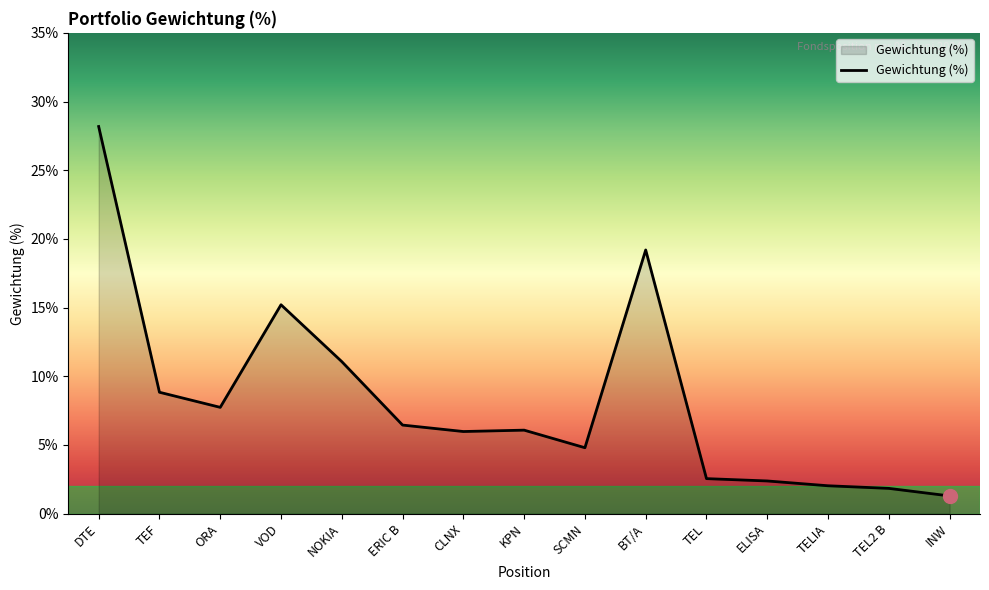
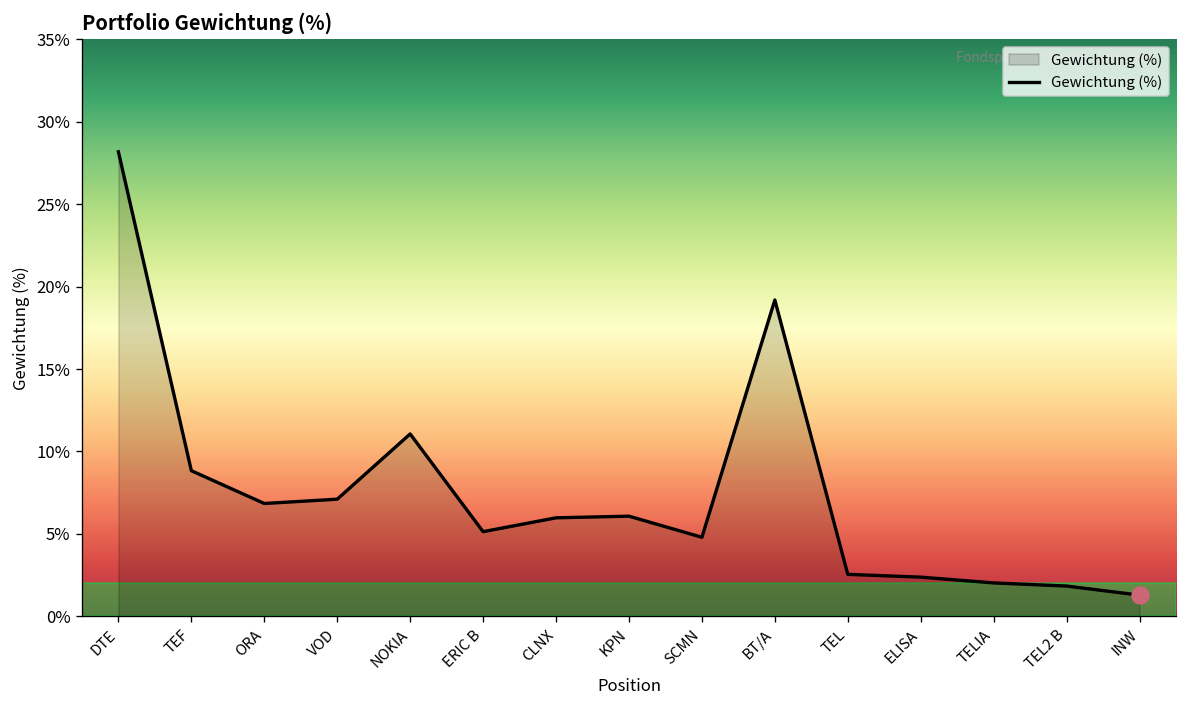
Gewichtung (%), ORA: 7.7% -> 6.8%
Gewichtung (%), VOD: 15.2% -> 7.1%
Gewichtung (%), ERIC B: 6.4% -> 5.1%
